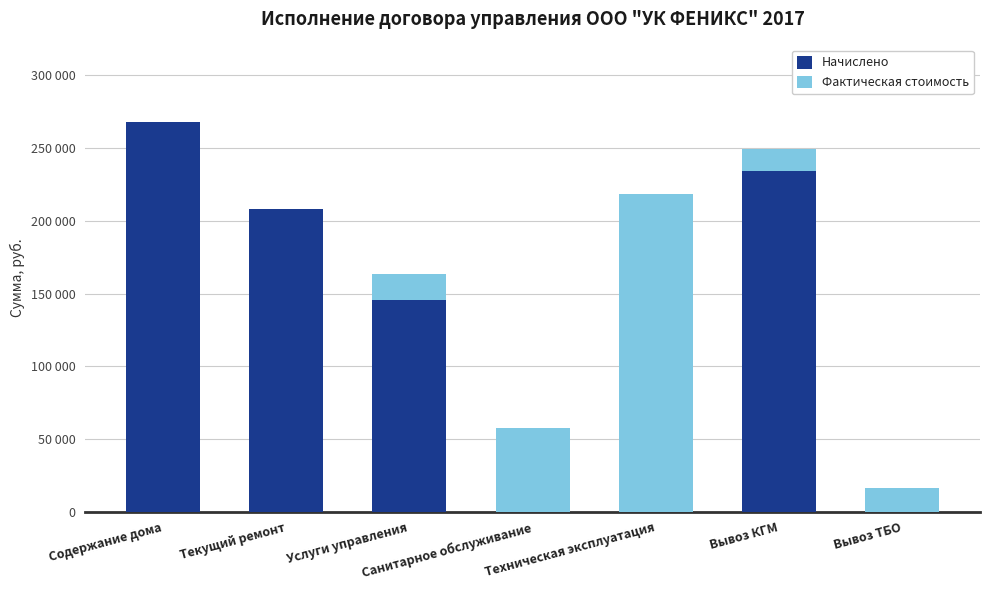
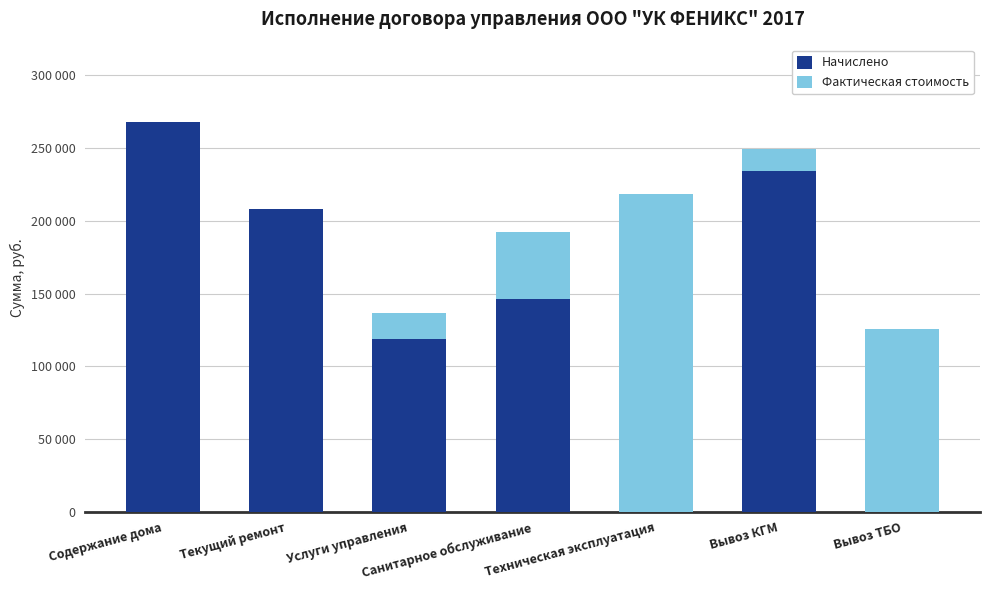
Начислено, Услуги управления: 146000 -> 119000
Начислено, Санитарное обслуживание: 0 -> 146000
Фактическая стоимость, Санитарное обслуживание: 58000 -> 46000
Фактическая стоимость, Вывоз ТБО: 16000 -> 126000
